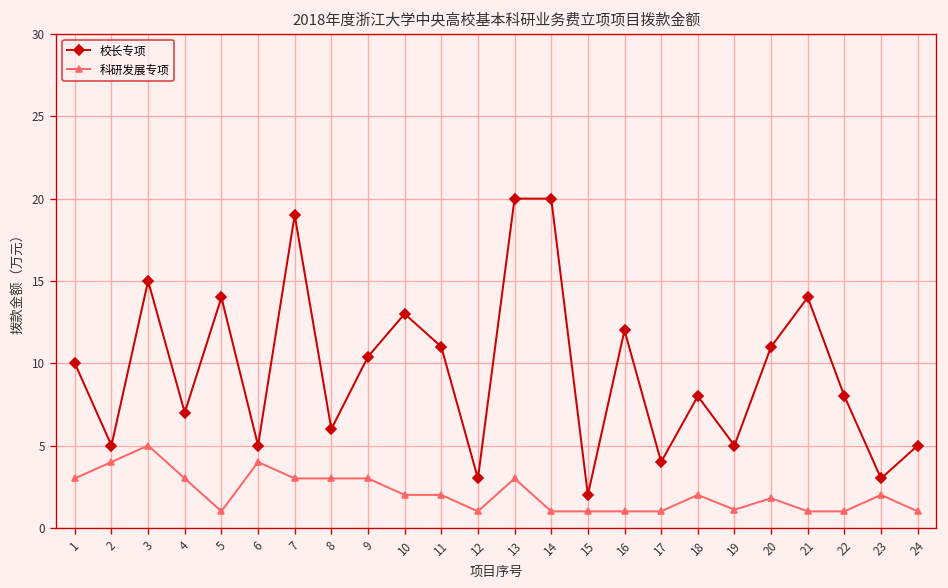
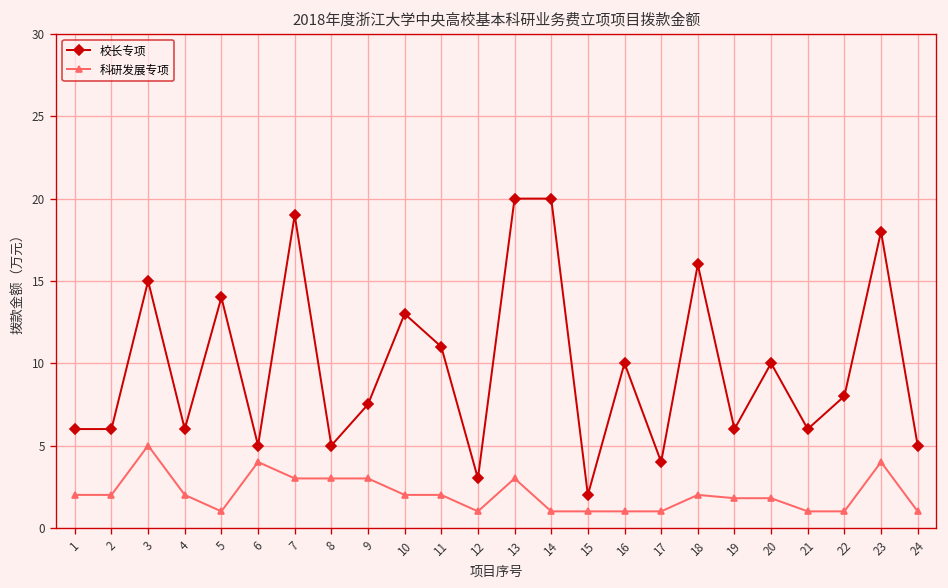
校长专项, 1: 10 -> 6
科研发展专项, 1: 3 -> 2
校长专项, 2: 5 -> 6
科研发展专项, 2: 4 -> 2
校长专项, 4: 7 -> 6
科研发展专项, 4: 3 -> 2
校长专项, 8: 6 -> 5
校长专项, 9: 10.4 -> 7.5
校长专项, 16: 12 -> 10
校长专项, 18: 8 -> 16
校长专项, 19: 5 -> 6
科研发展专项, 19: 1.1 -> 1.8
校长专项, 20: 11 -> 10
校长专项, 21: 14 -> 6
校长专项, 23: 3 -> 18
科研发展专项, 23: 2 -> 4
